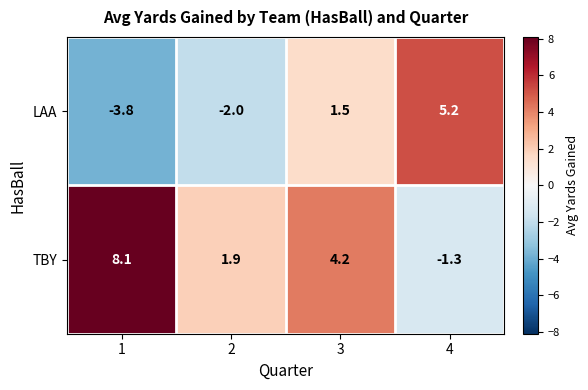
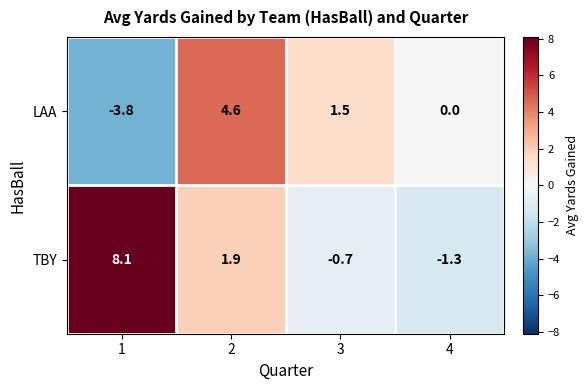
LAA, 2: -2.0 -> 4.6
LAA, 4: 5.2 -> 0.0
TBY, 3: 4.2 -> -0.7
